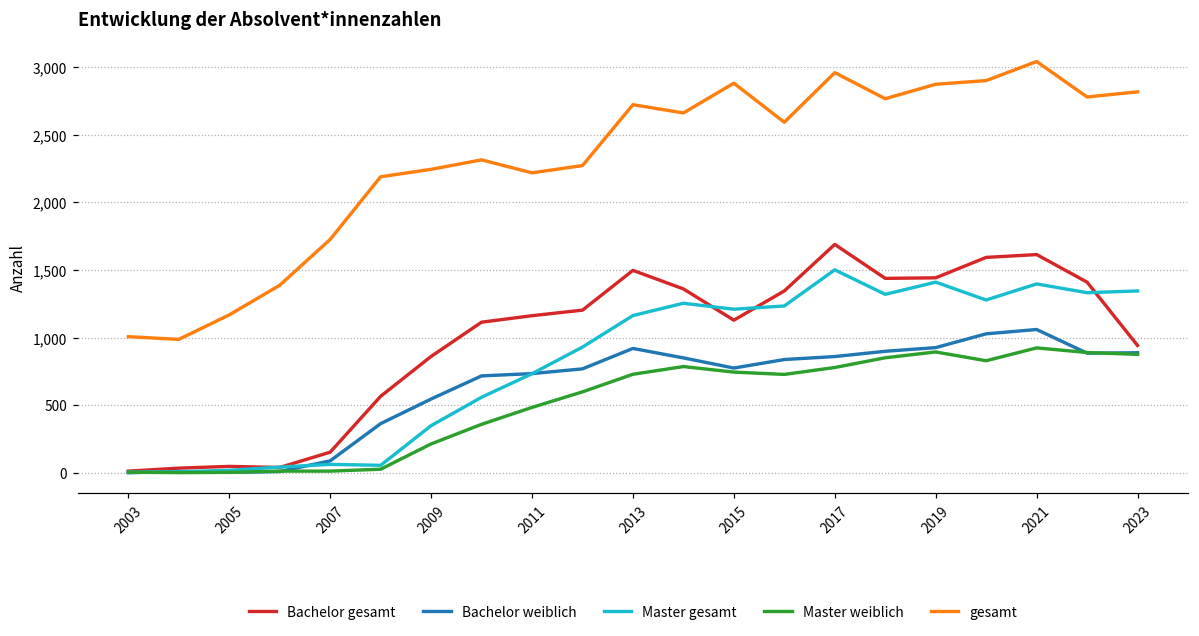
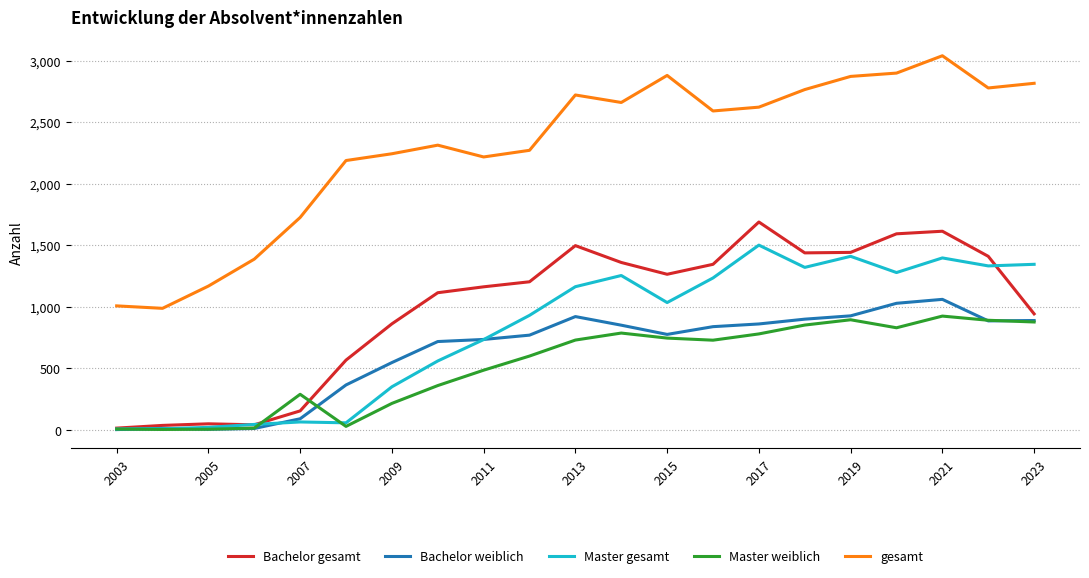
Master weiblich, 2007: 10 -> 290
Bachelor gesamt, 2015: 1,130 -> 1,260
Master gesamt, 2015: 1,210 -> 1,030
gesamt, 2017: 2,960 -> 2,620
